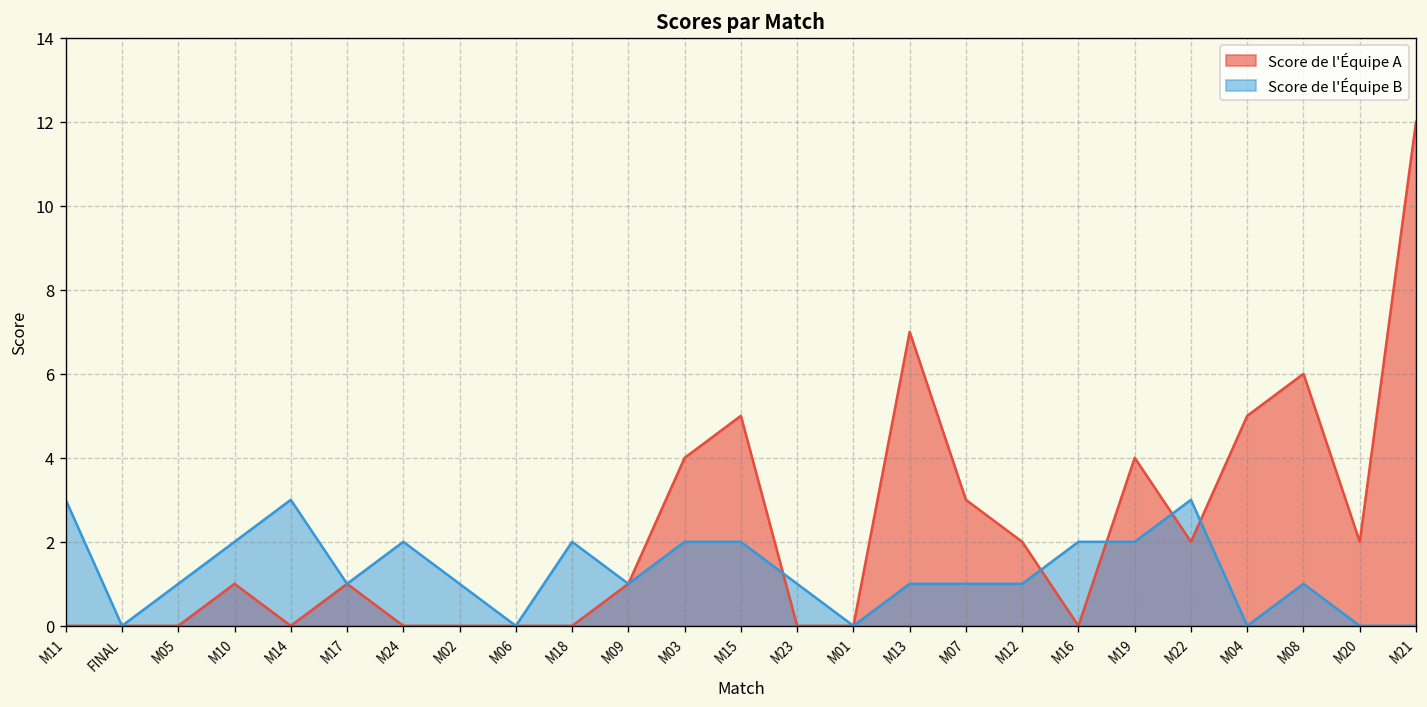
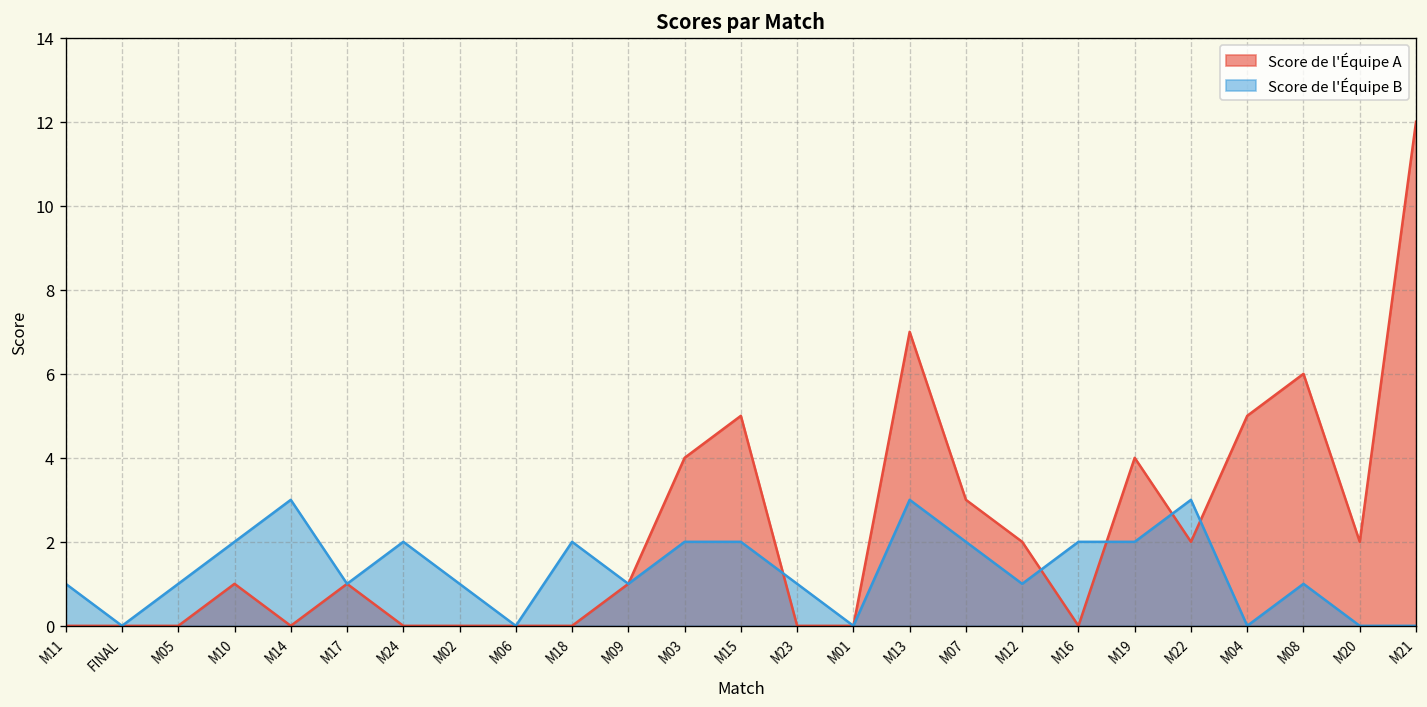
Score de l'Équipe B, M11: 3 -> 1
Score de l'Équipe B, M13: 1 -> 3
Score de l'Équipe B, M07: 1 -> 2
